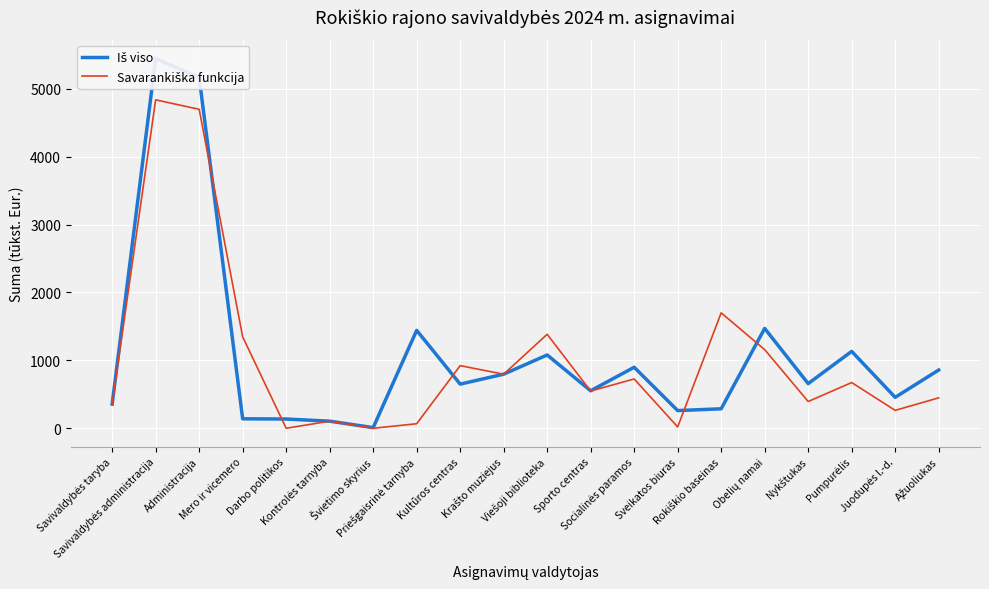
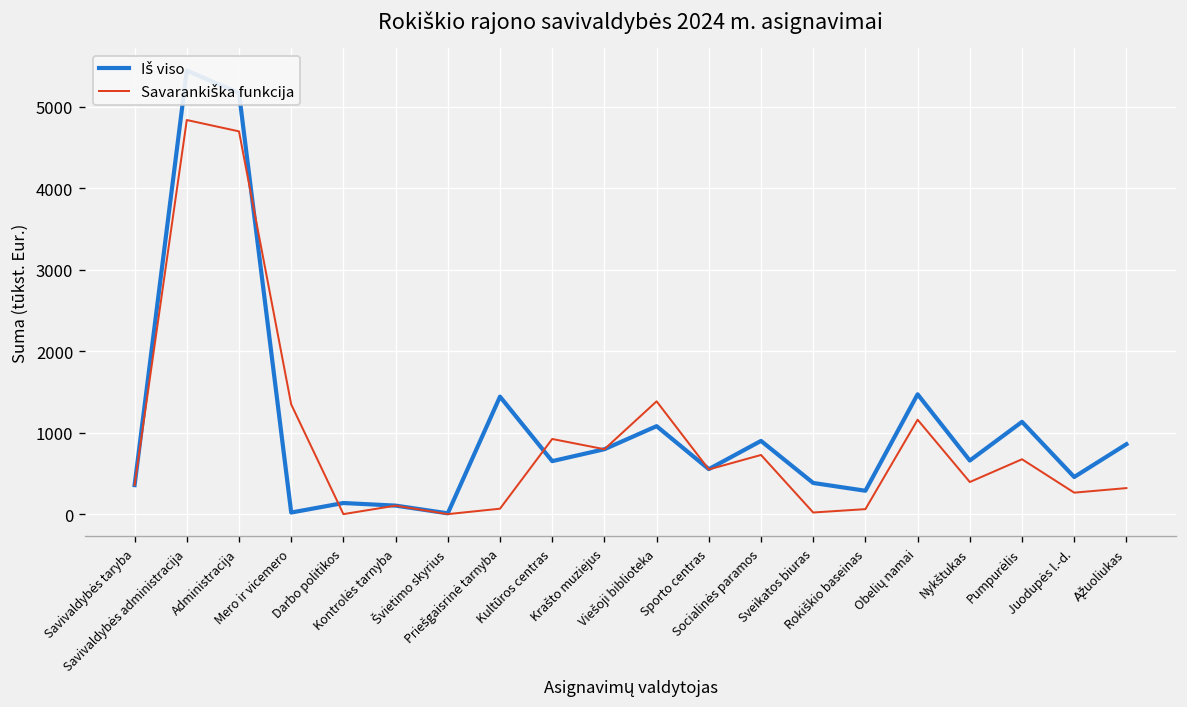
Iš viso, Mero ir vicemero: 100 -> 0
Iš viso, Sveikatos biuras: 300 -> 400
Savarankiška funkcija, Rokiškio baseinas: 1700 -> 100
Savarankiška funkcija, Ąžuoliukas: 400 -> 300
